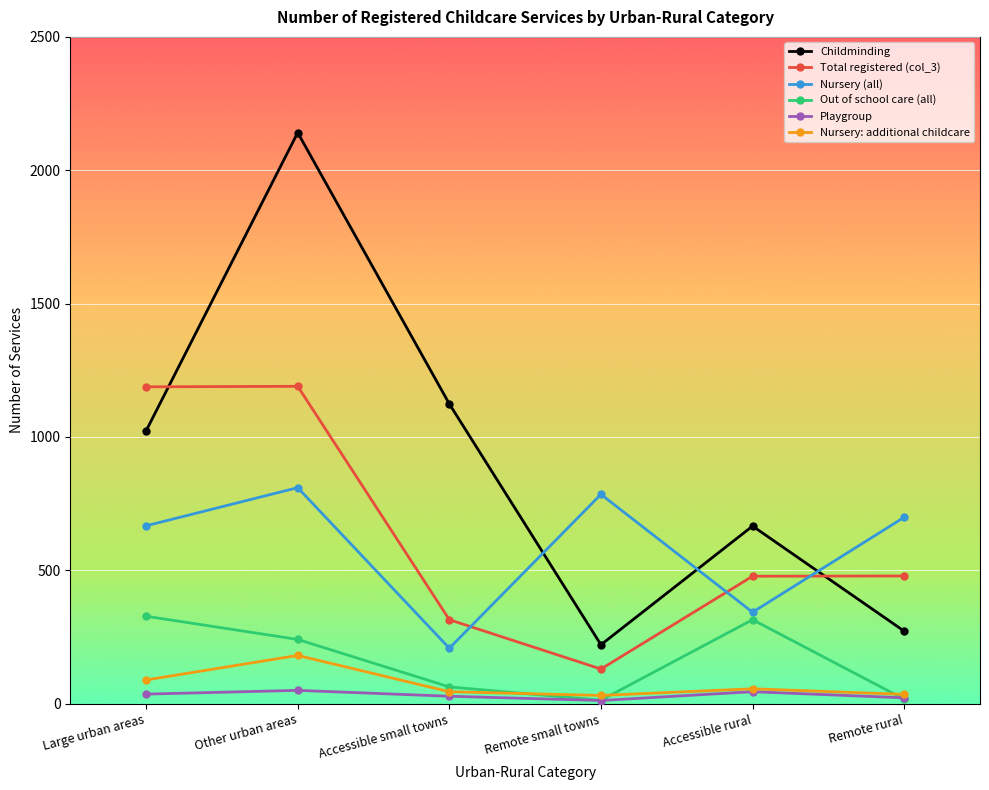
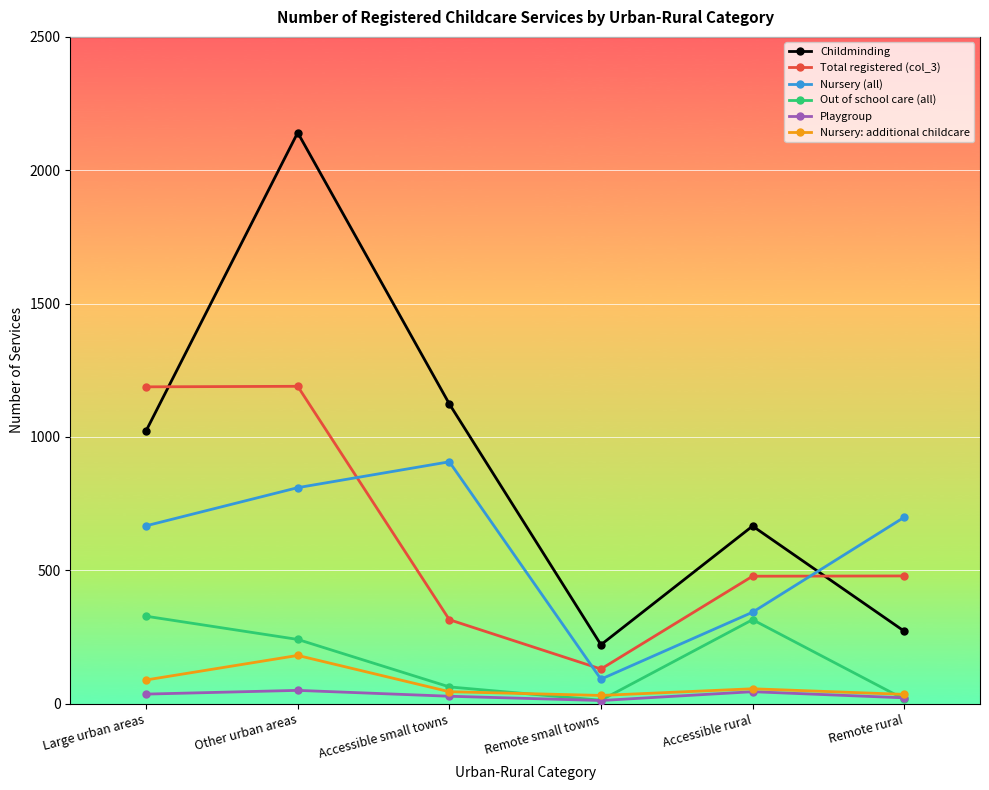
Nursery (all), Accessible small towns: 210 -> 910
Nursery (all), Remote small towns: 790 -> 90
